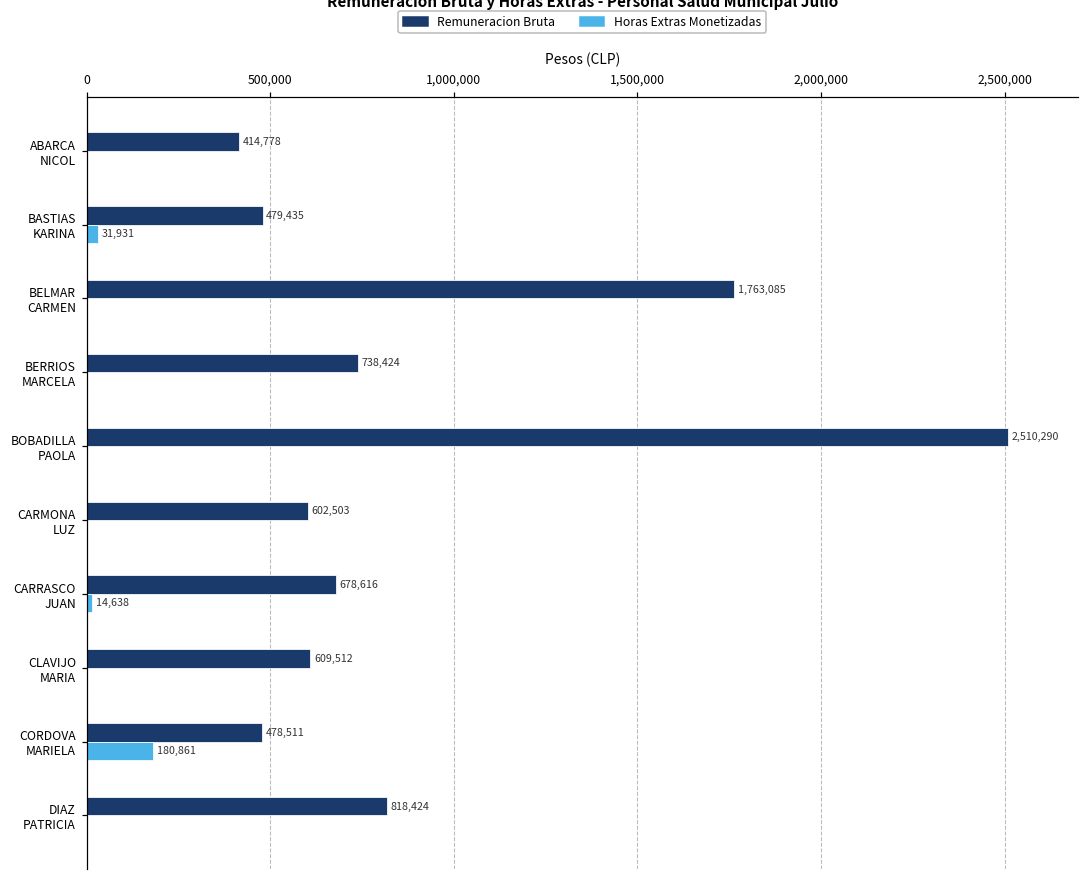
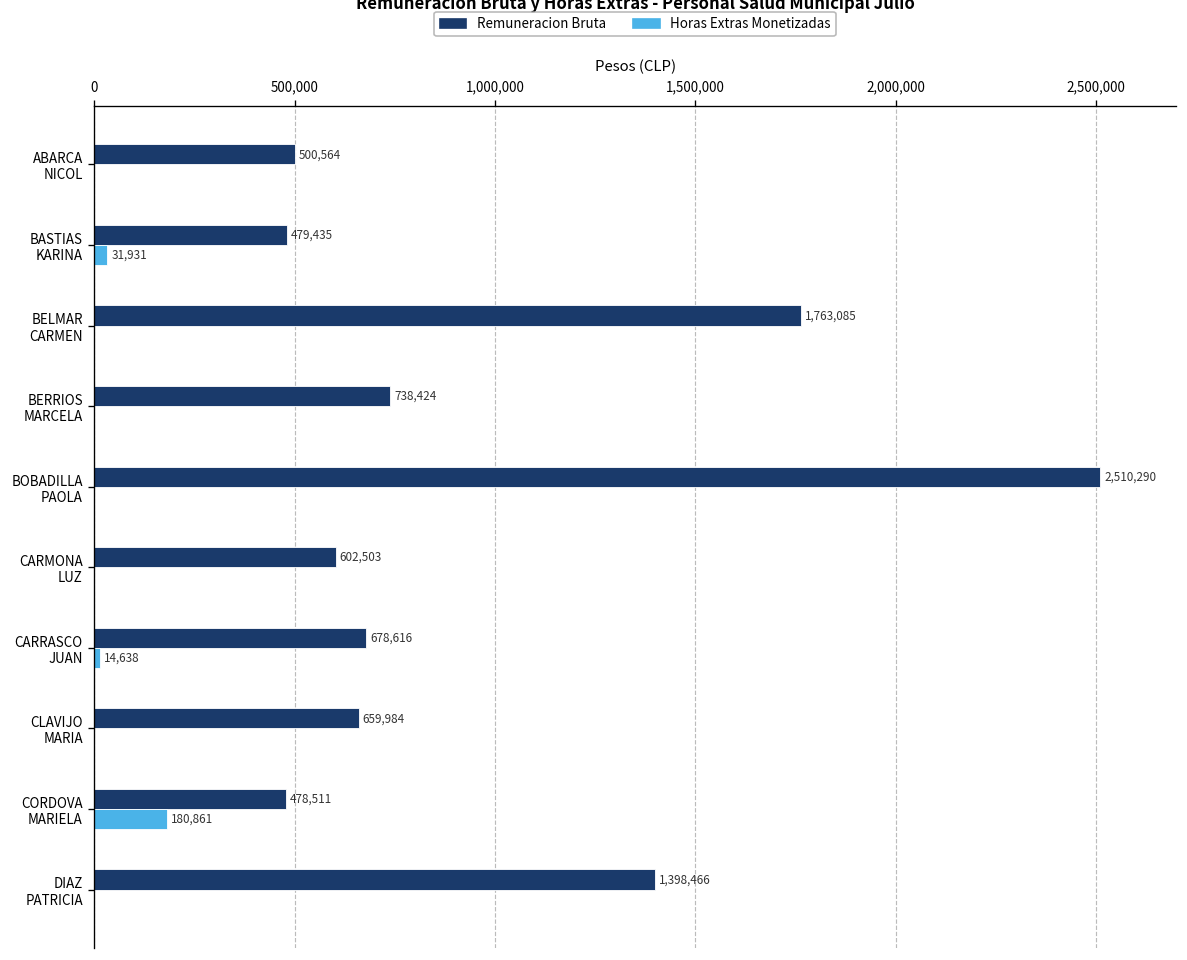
Remuneracion Bruta, ABARCA NICOL: 414,778 -> 500,564
Remuneracion Bruta, CLAVIJO MARIA: 609,512 -> 659,984
Remuneracion Bruta, DIAZ PATRICIA: 818,424 -> 1,398,466
